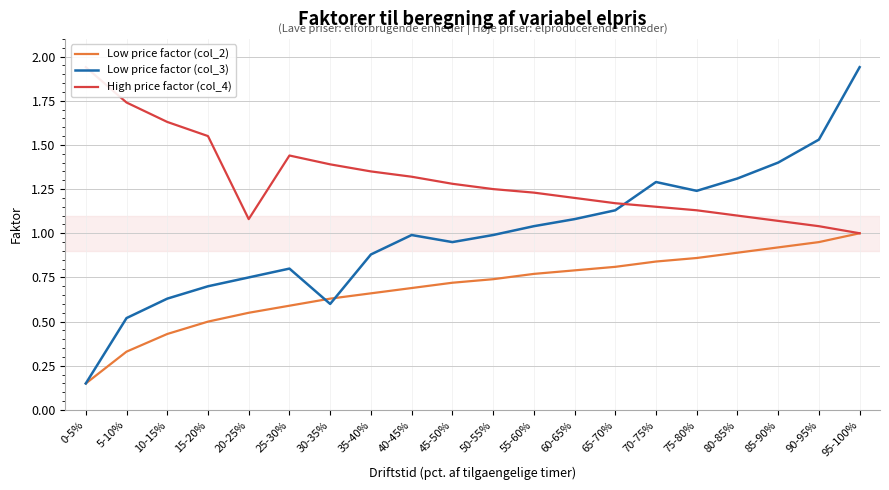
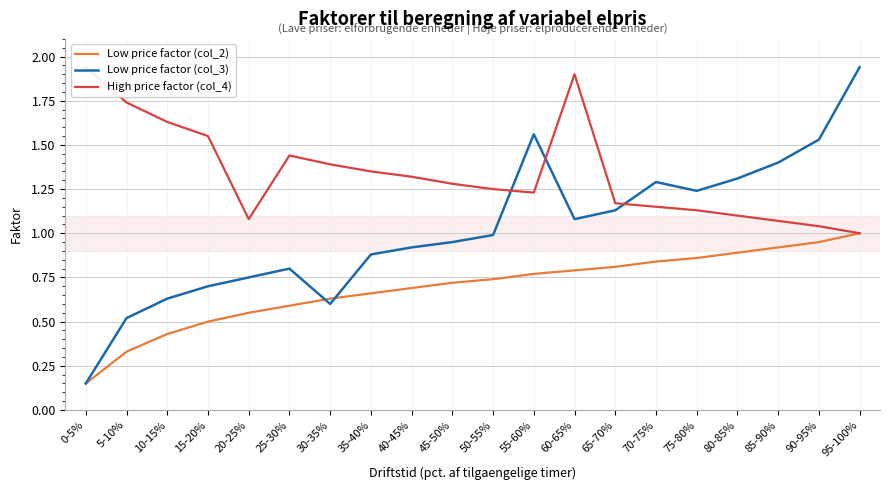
Low price factor (col_3), 40-45%: 0.99 -> 0.92
Low price factor (col_3), 55-60%: 1.04 -> 1.56
High price factor (col_4), 60-65%: 1.2 -> 1.9
